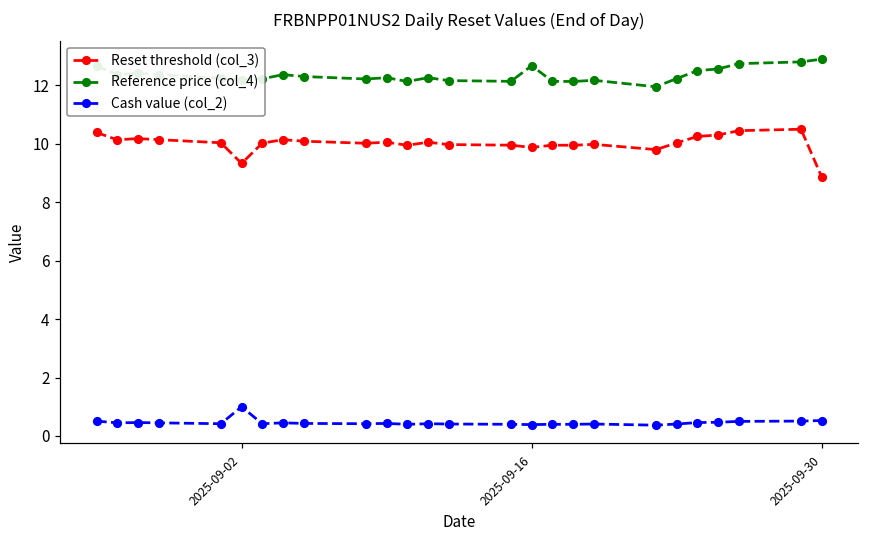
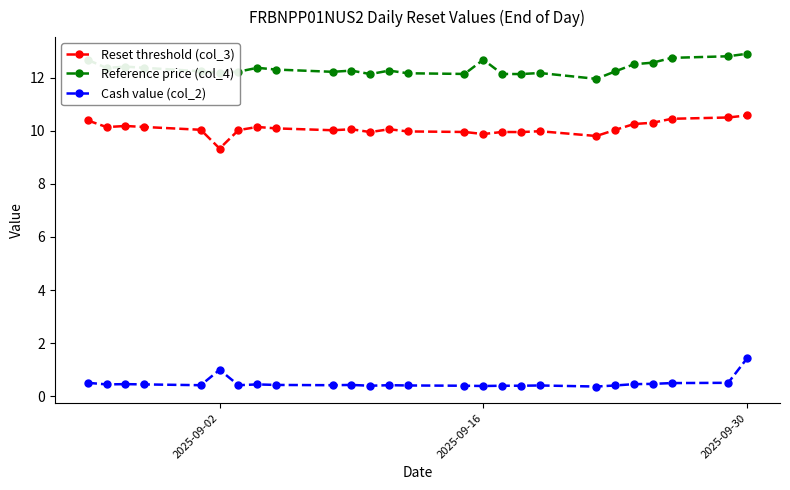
Reset threshold (col_3), 2025-09-30: 8.9 -> 10.6
Cash value (col_2), 2025-09-30: 0.5 -> 1.4
